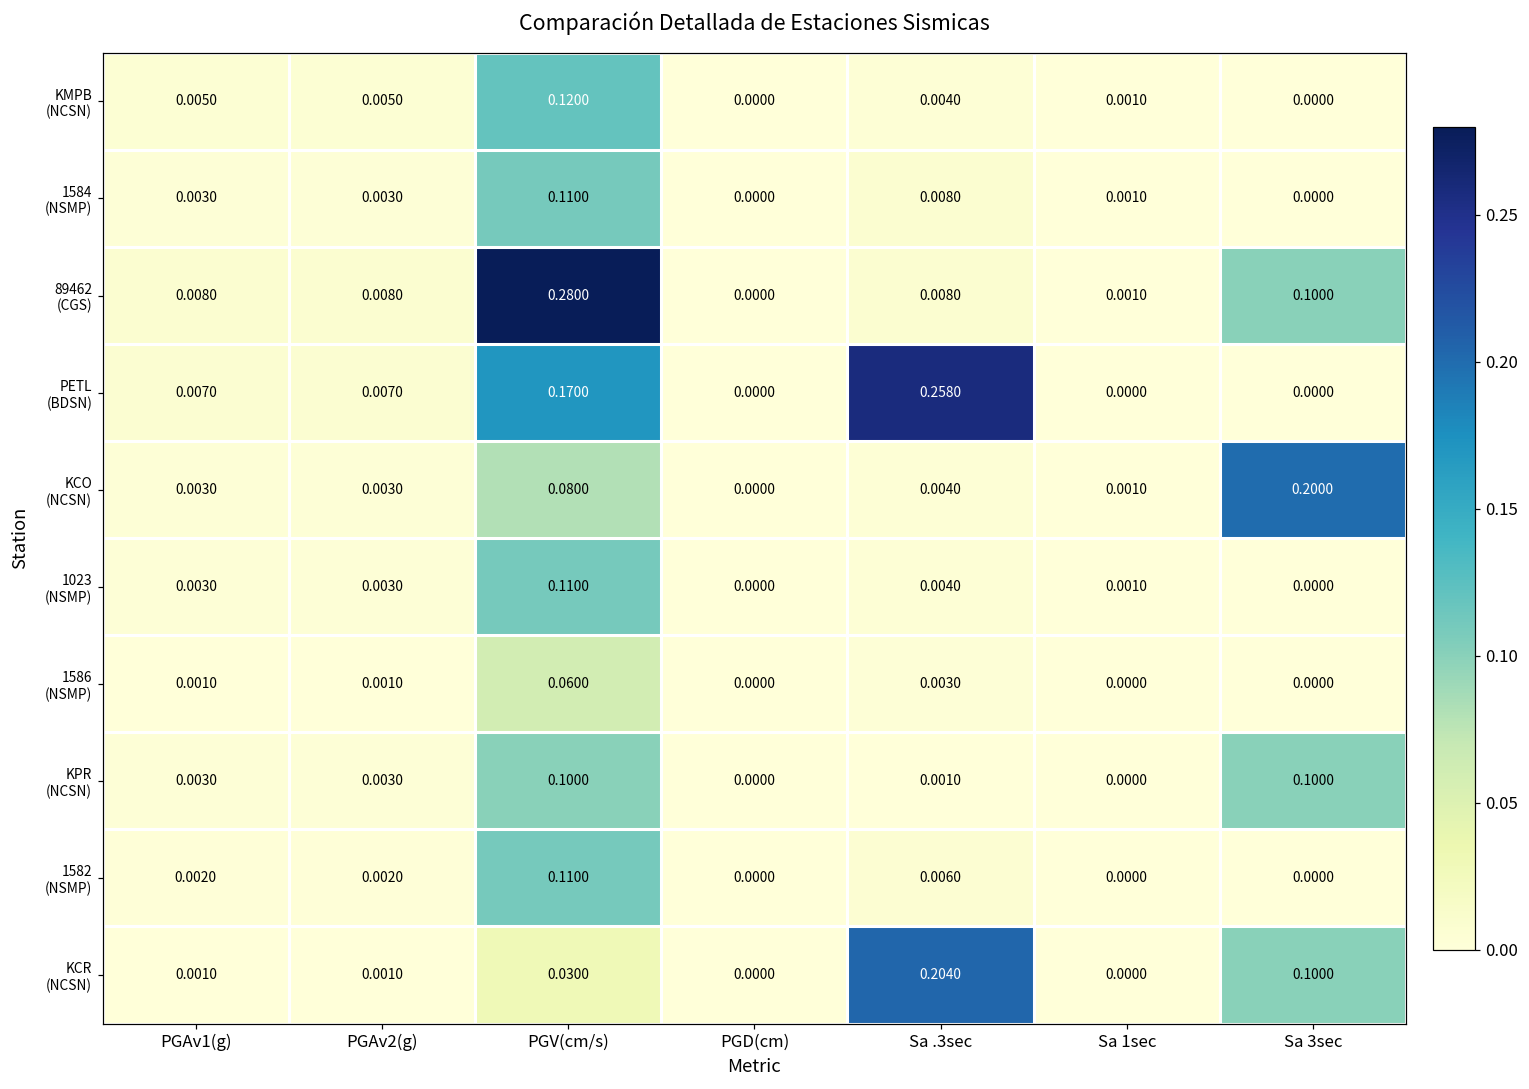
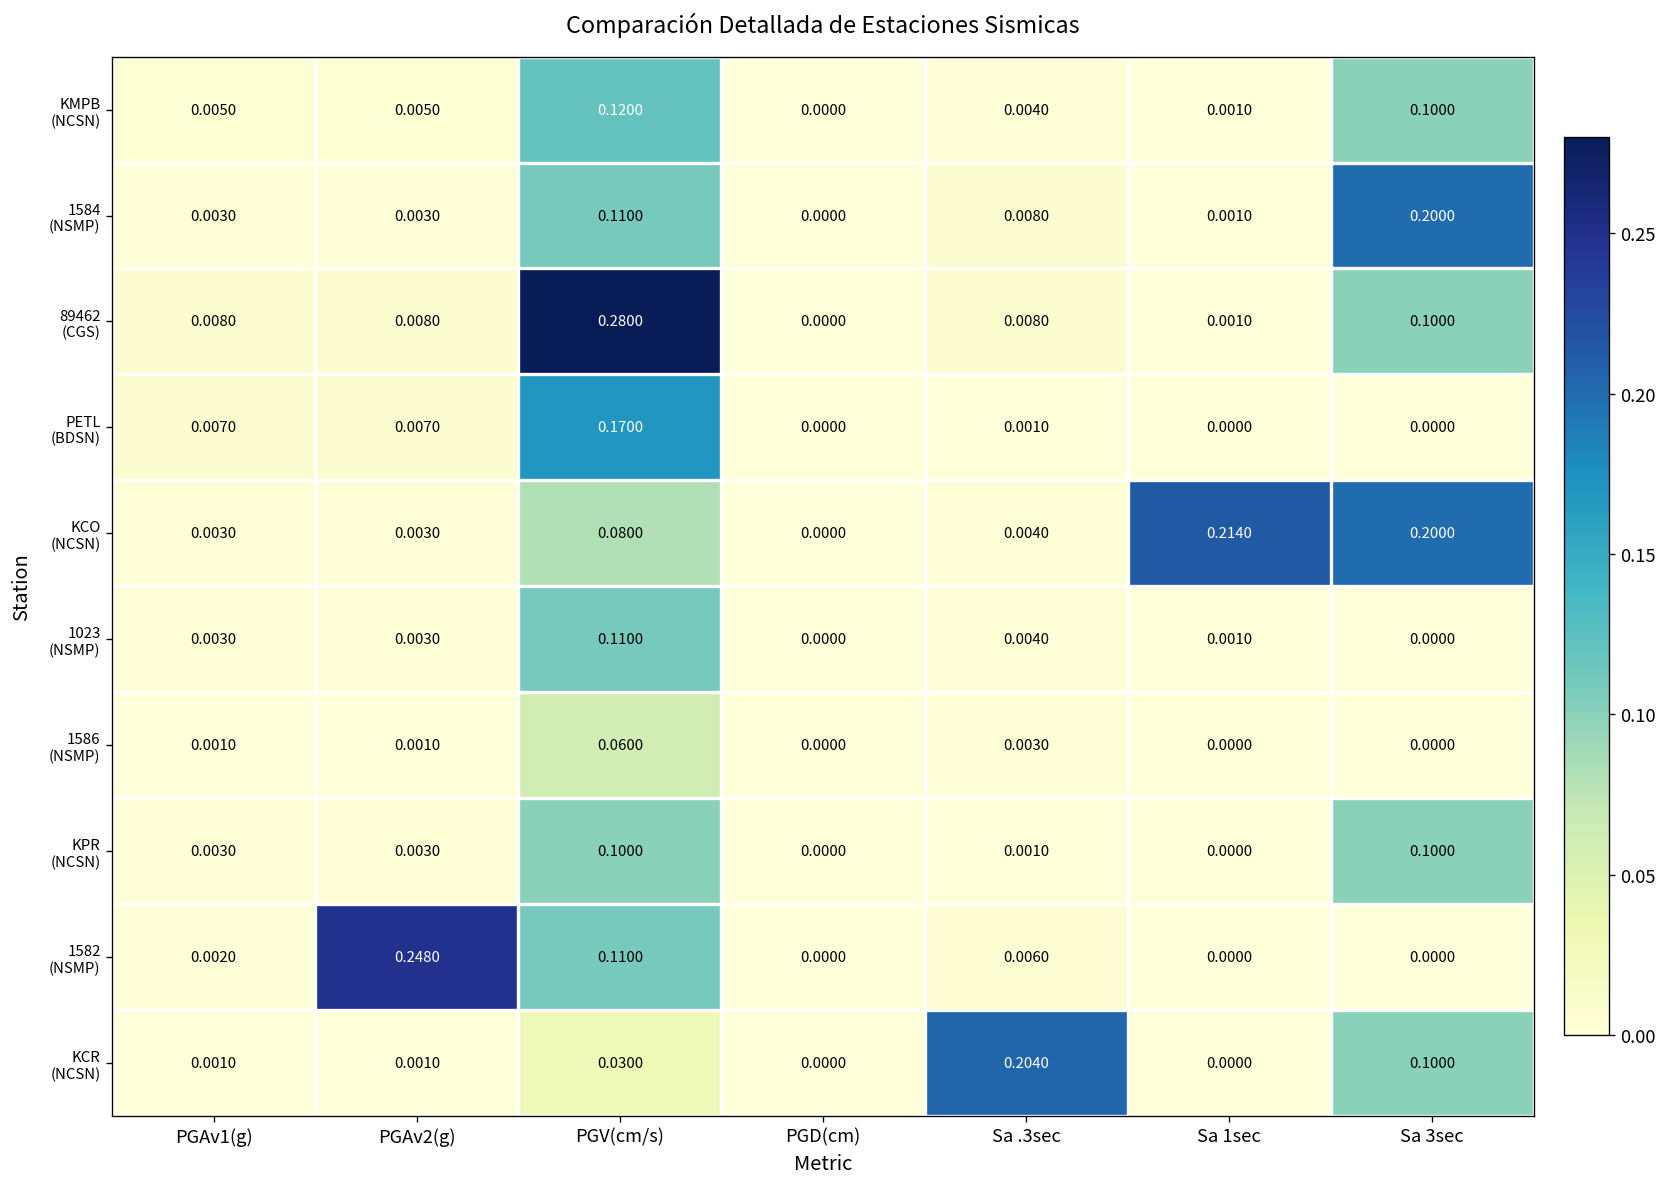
KMPB (NCSN), Sa 3sec: 0.0000 -> 0.1000
1584 (NSMP), Sa 3sec: 0.0000 -> 0.2000
PETL (BDSN), Sa .3sec: 0.2580 -> 0.0010
KCO (NCSN), Sa 1sec: 0.0010 -> 0.2140
1582 (NSMP), PGAv2(g): 0.0020 -> 0.2480
